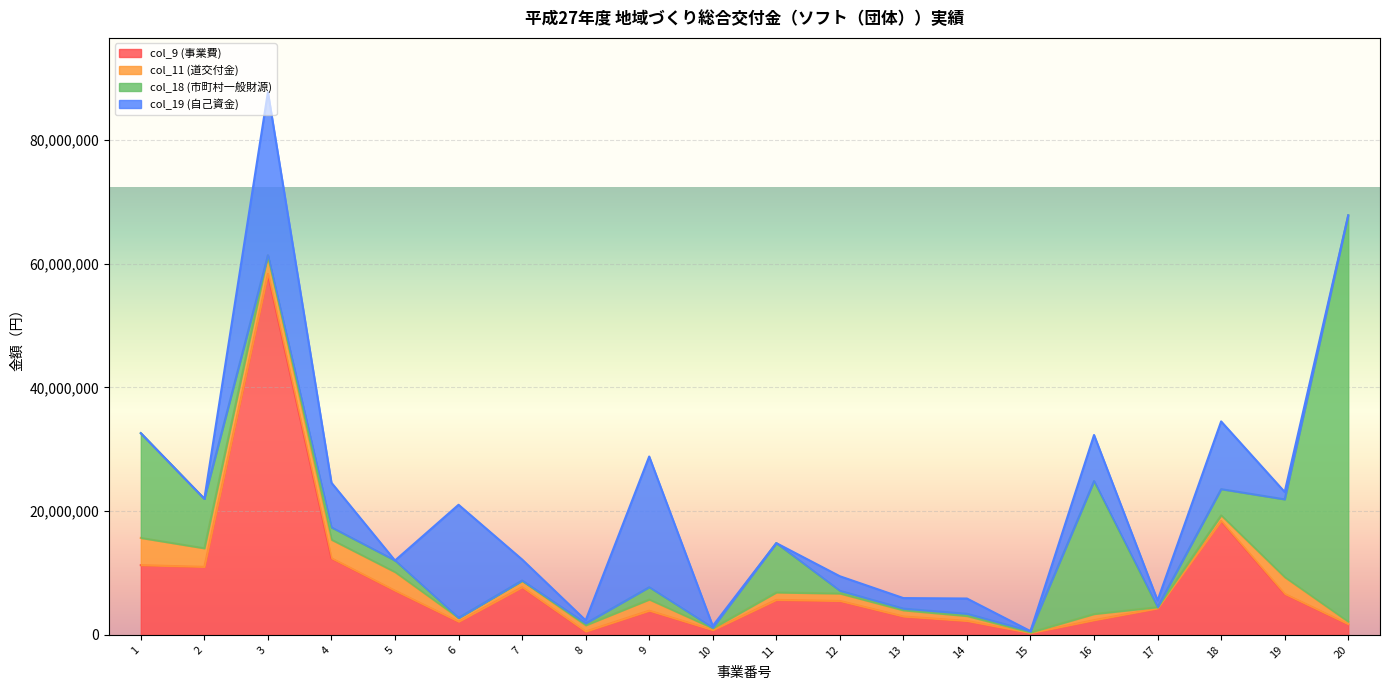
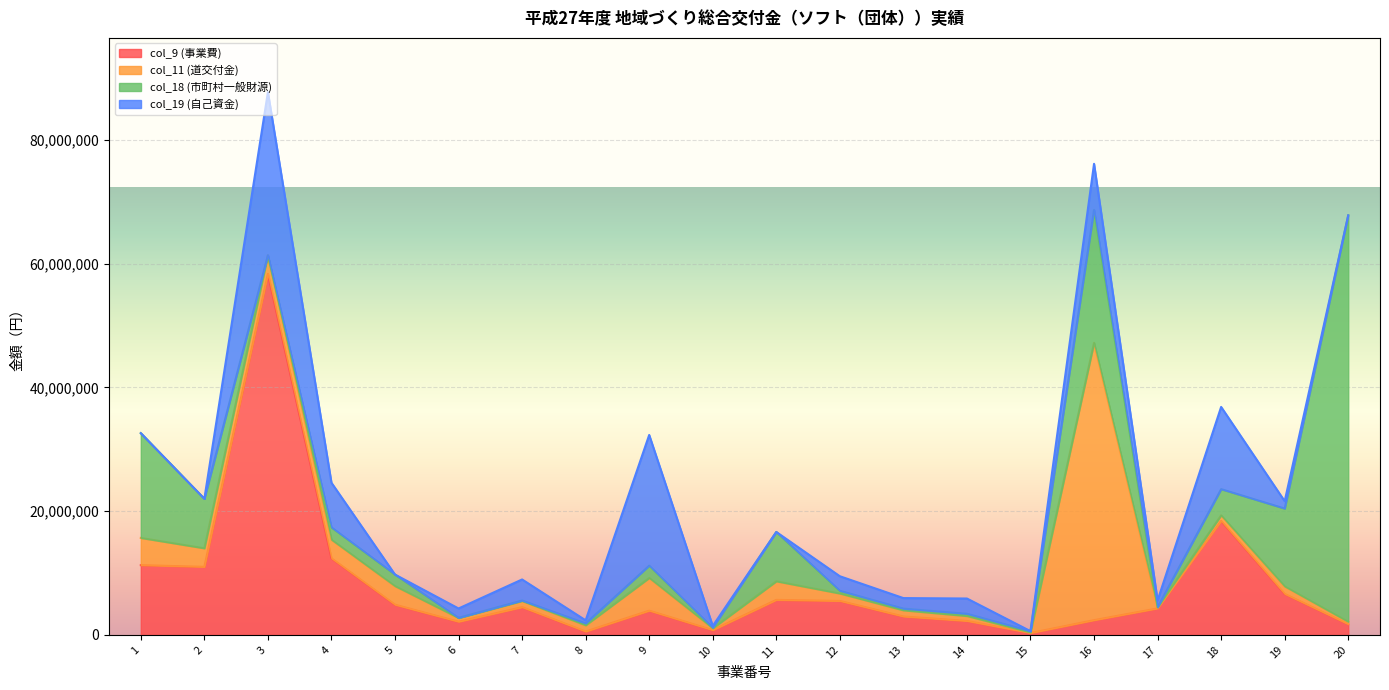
col_9 (事業費), 5: 7,000,000 -> 5,000,000
col_19 (自己資金), 6: 18,000,000 -> 2,000,000
col_9 (事業費), 7: 8,000,000 -> 4,000,000
col_11 (道交付金), 9: 2,000,000 -> 5,000,000
col_11 (道交付金), 11: 1,000,000 -> 3,000,000
col_11 (道交付金), 16: 1,000,000 -> 45,000,000
col_19 (自己資金), 18: 11,000,000 -> 13,000,000
col_11 (道交付金), 19: 3,000,000 -> 1,000,000
